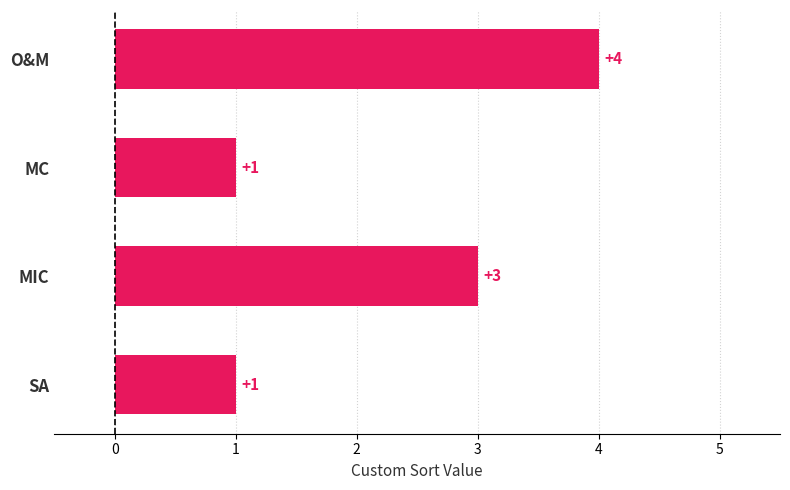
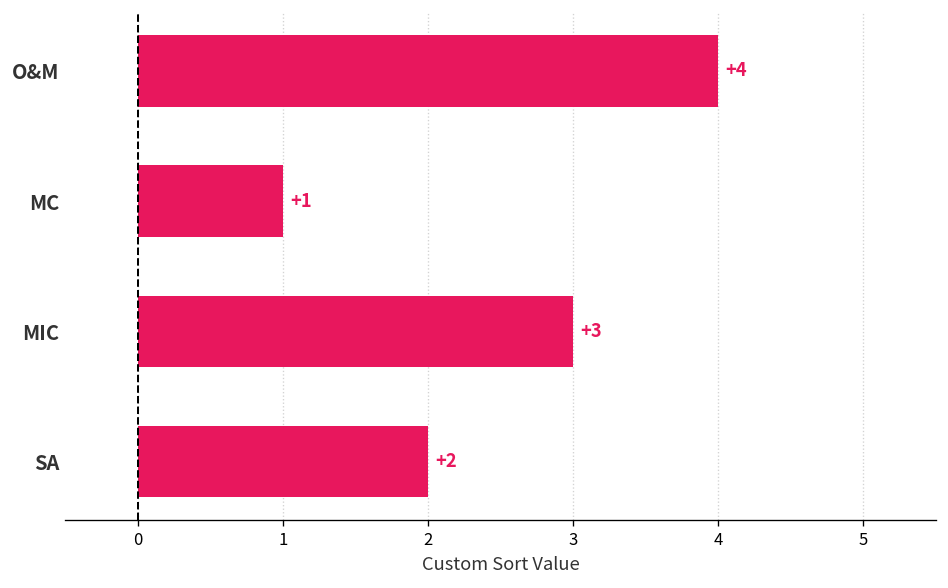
SA: +1 -> +2
